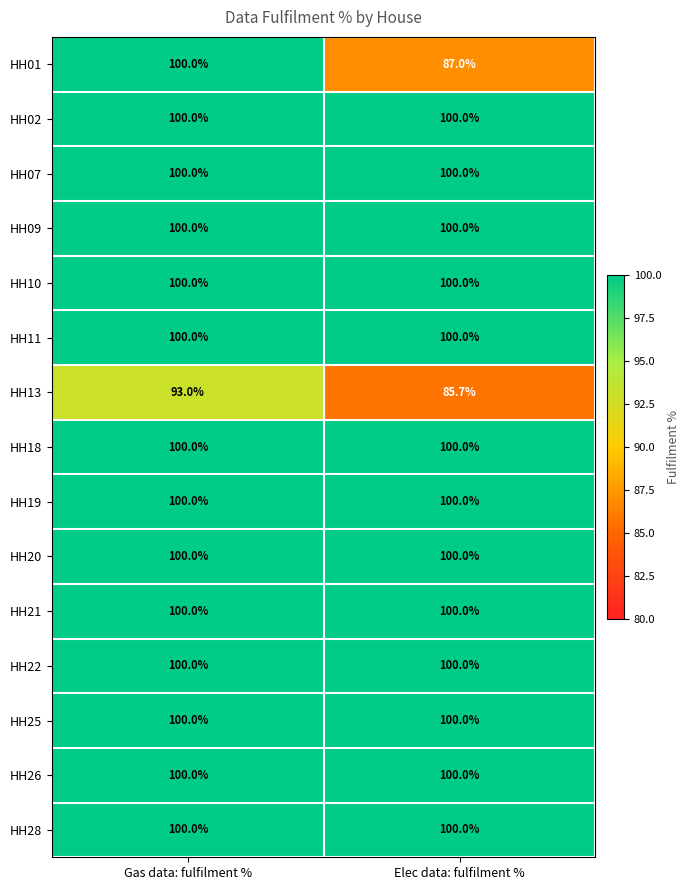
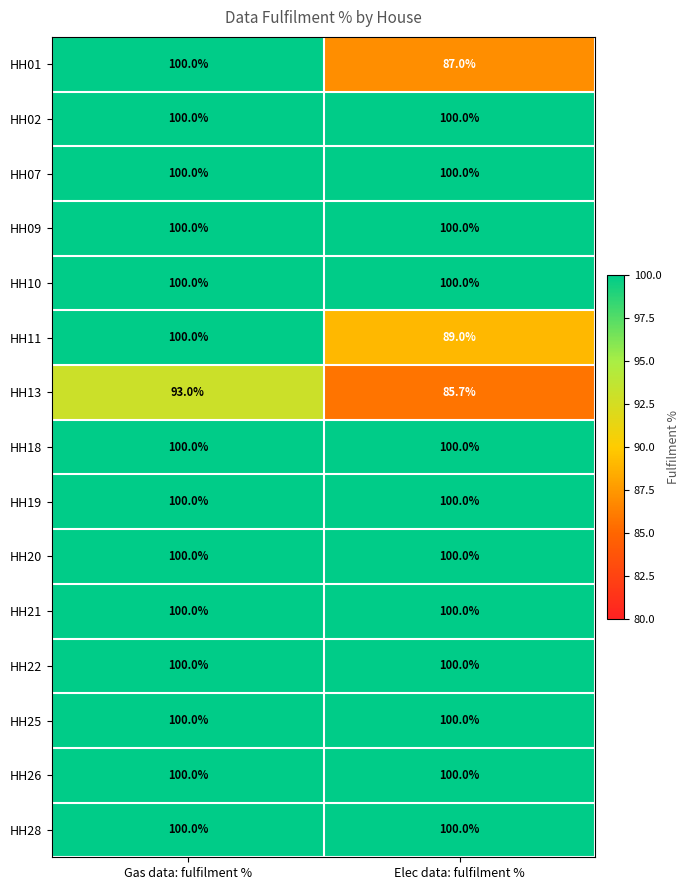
HH11, Elec data: fulfilment %: 100.0% -> 89.0%
